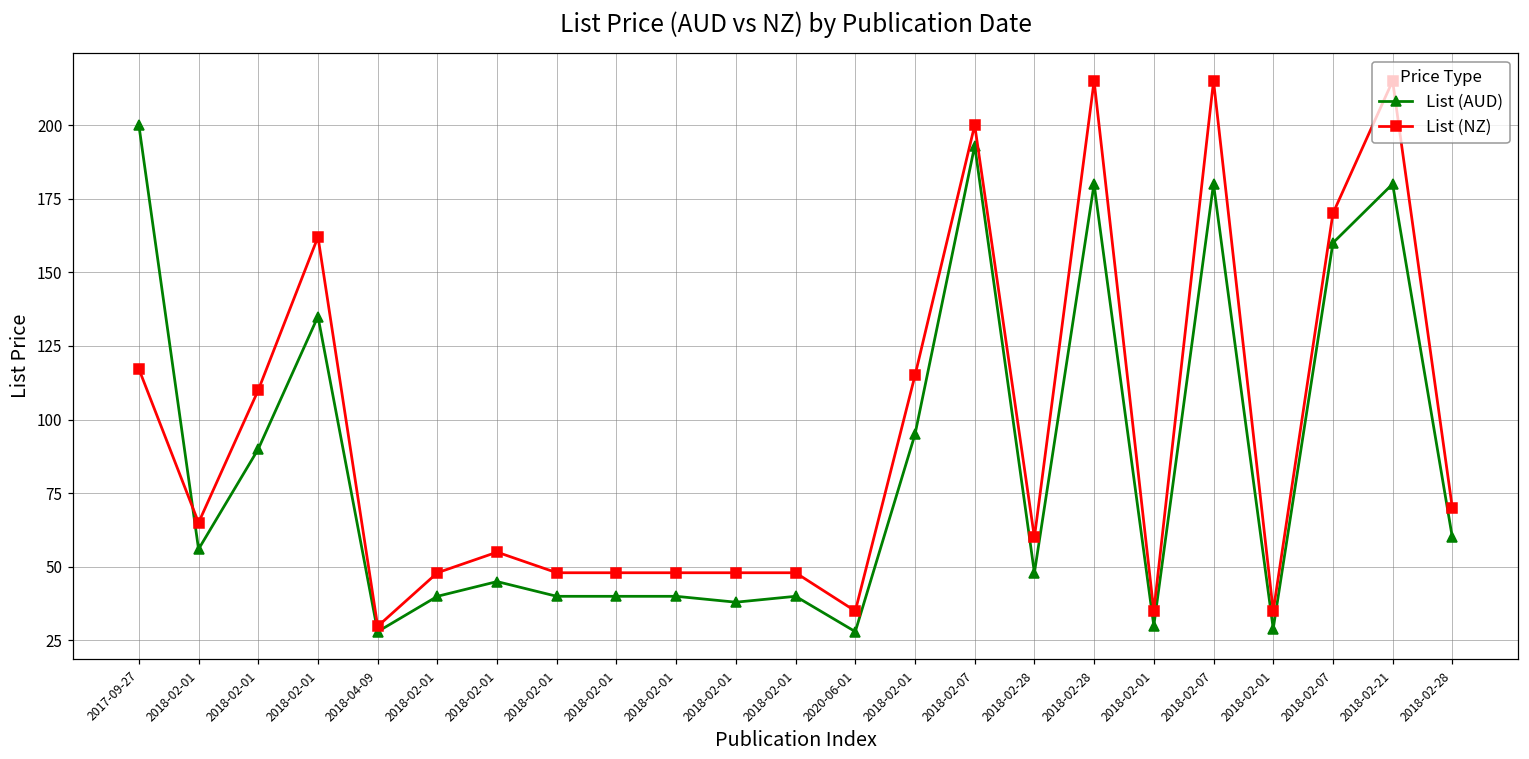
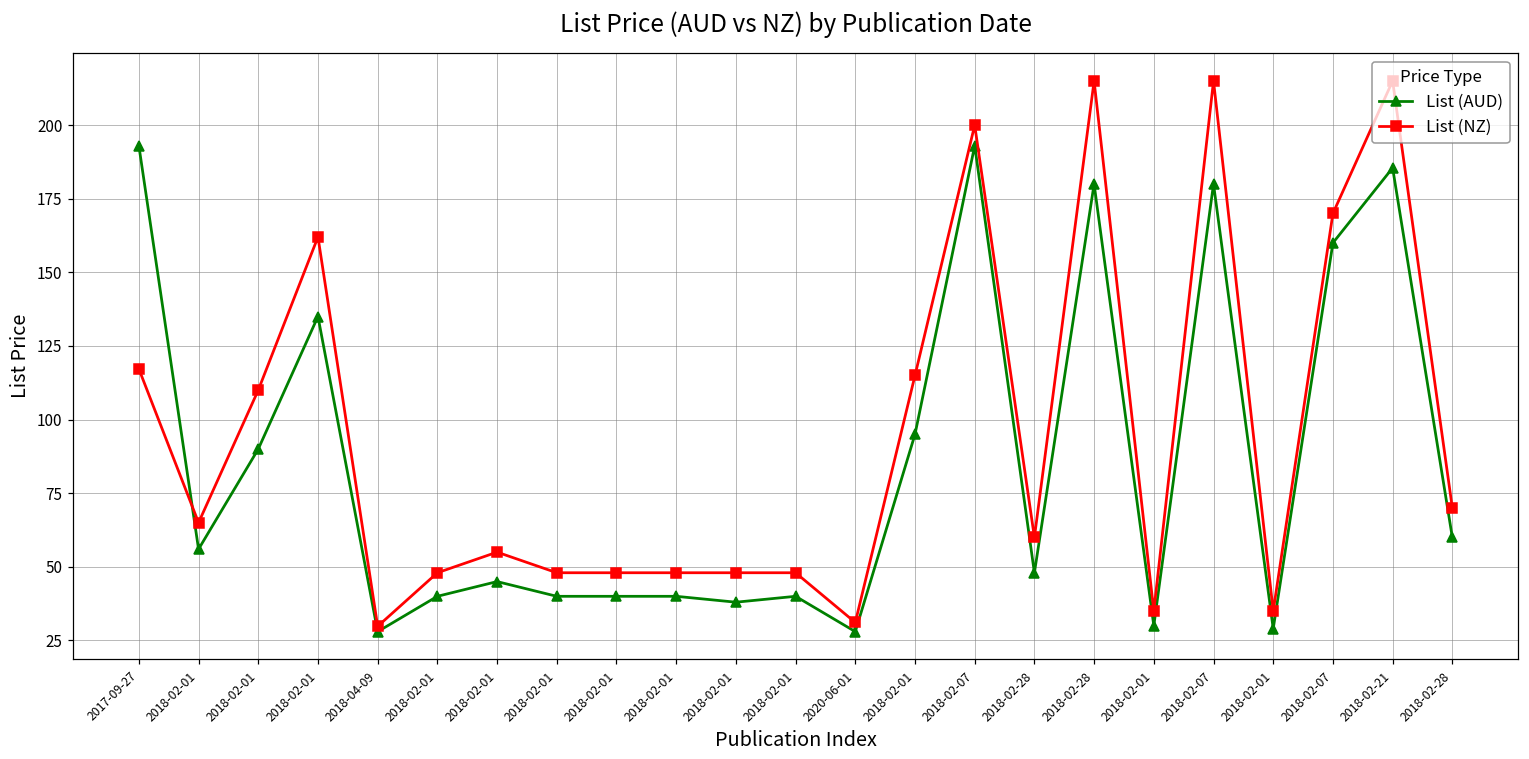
List (AUD), 2017-09-27: 200 -> 193
List (NZ), 2020-06-01: 35 -> 31
List (AUD), 2018-02-21: 180 -> 185
